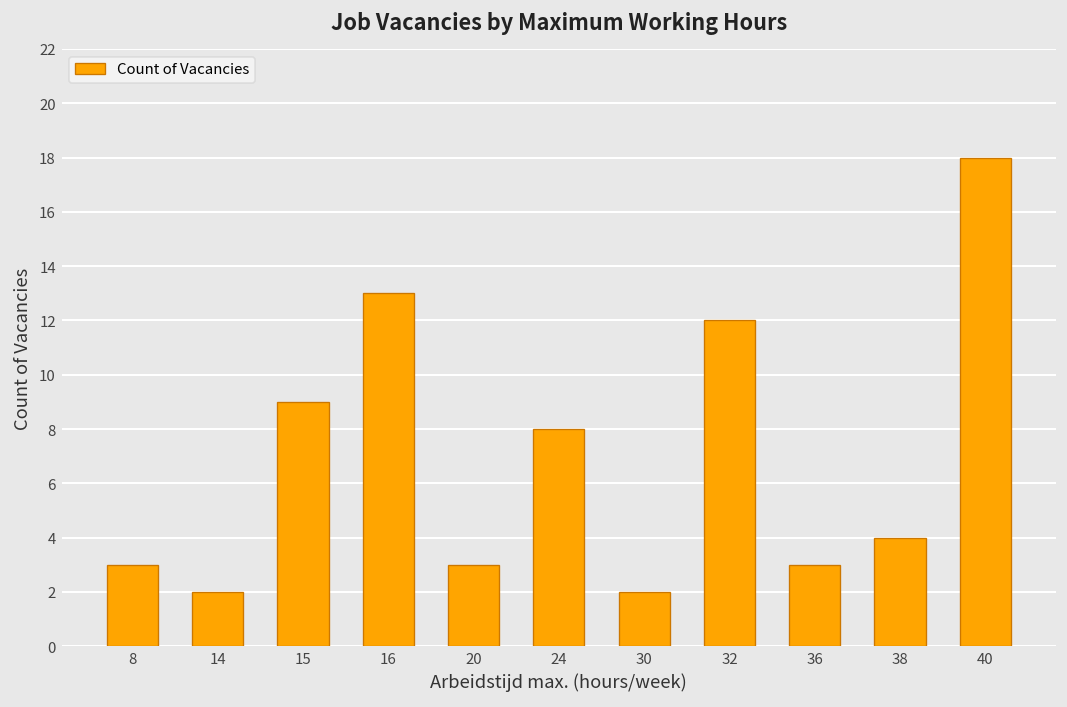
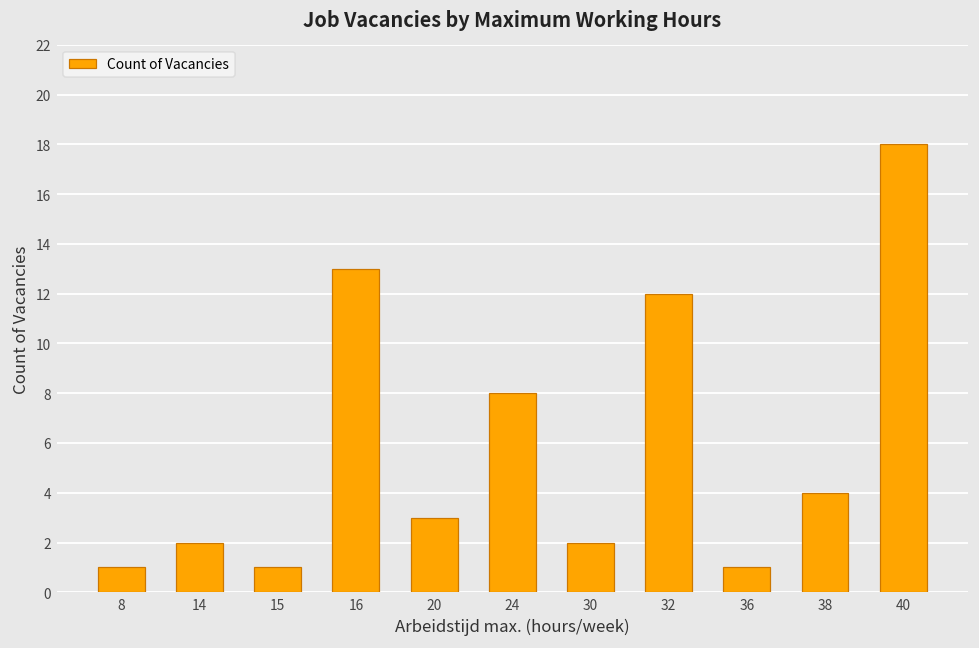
8: 3 -> 1
15: 9 -> 1
36: 3 -> 1
